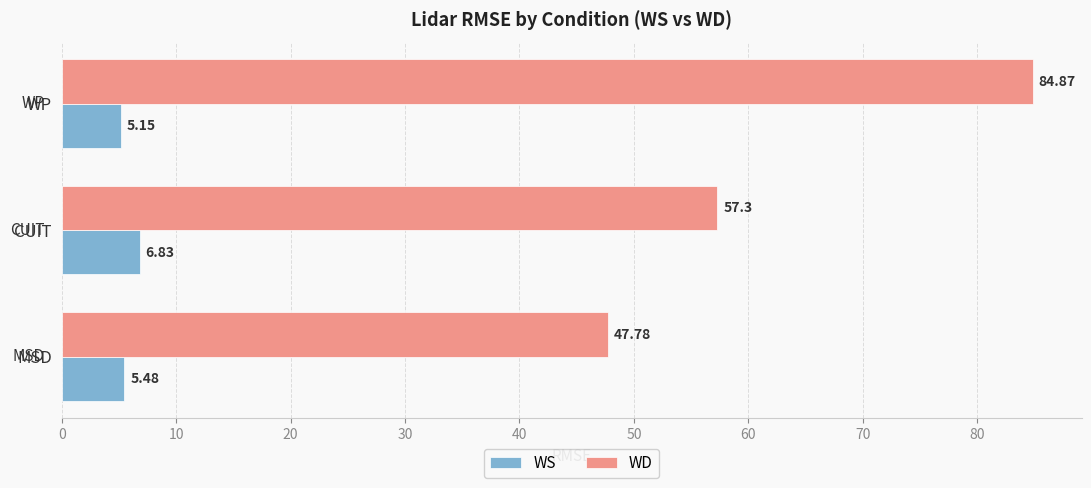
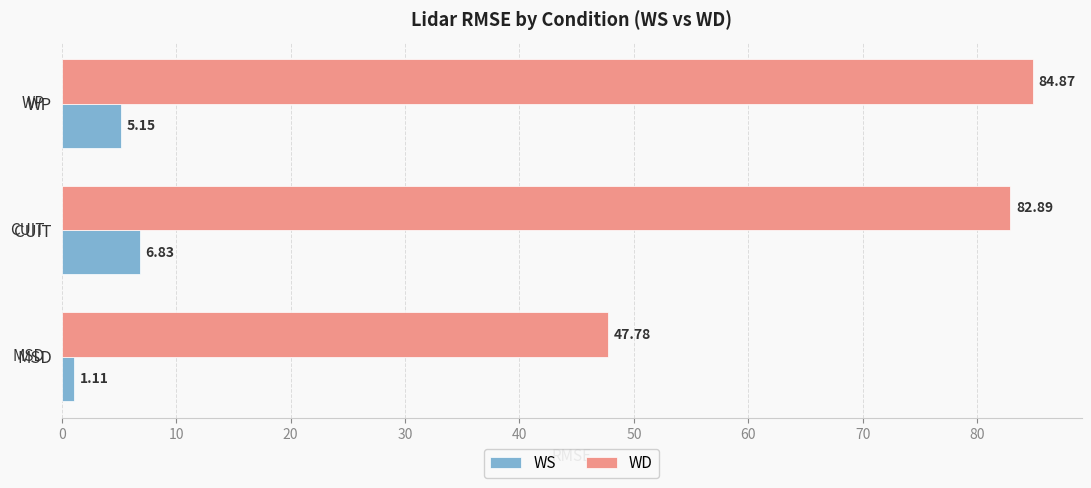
WD, CUIT: 57.3 -> 82.89
WS, MSD: 5.48 -> 1.11
